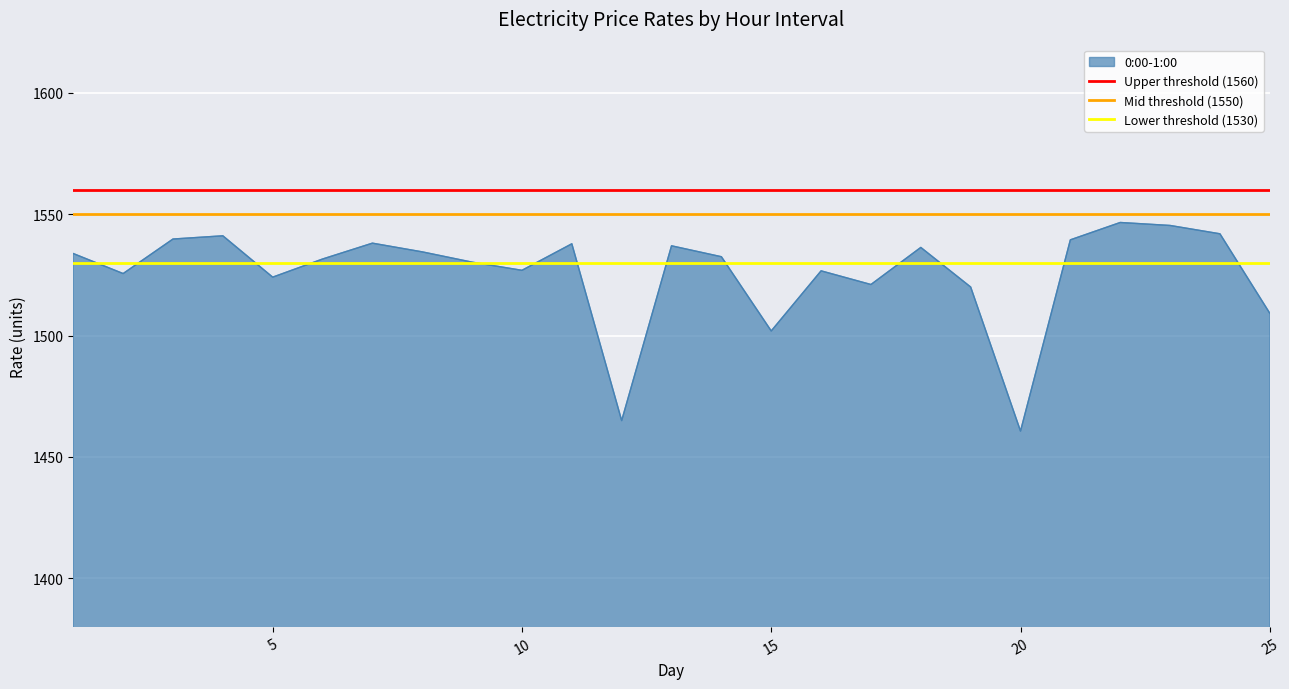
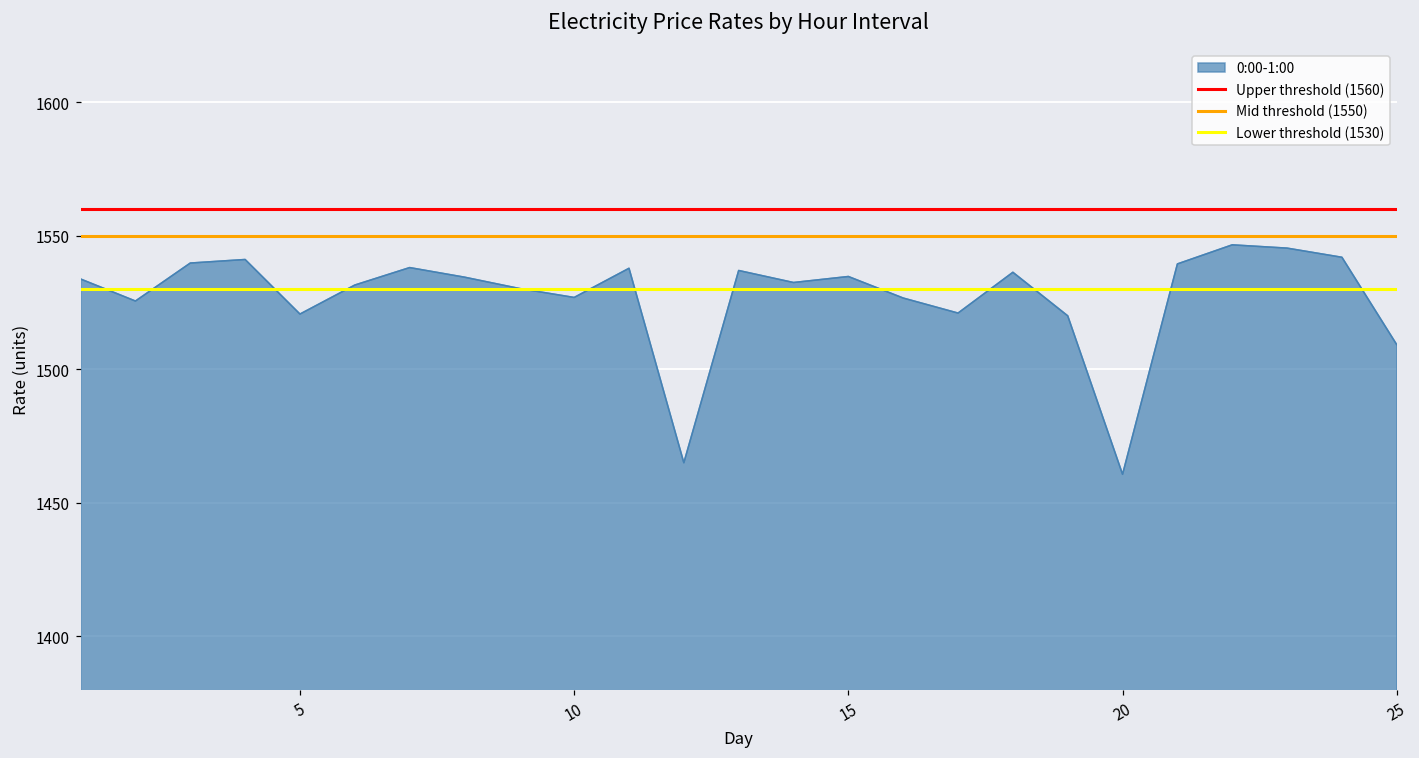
5: 1524 -> 1521
15: 1502 -> 1535
